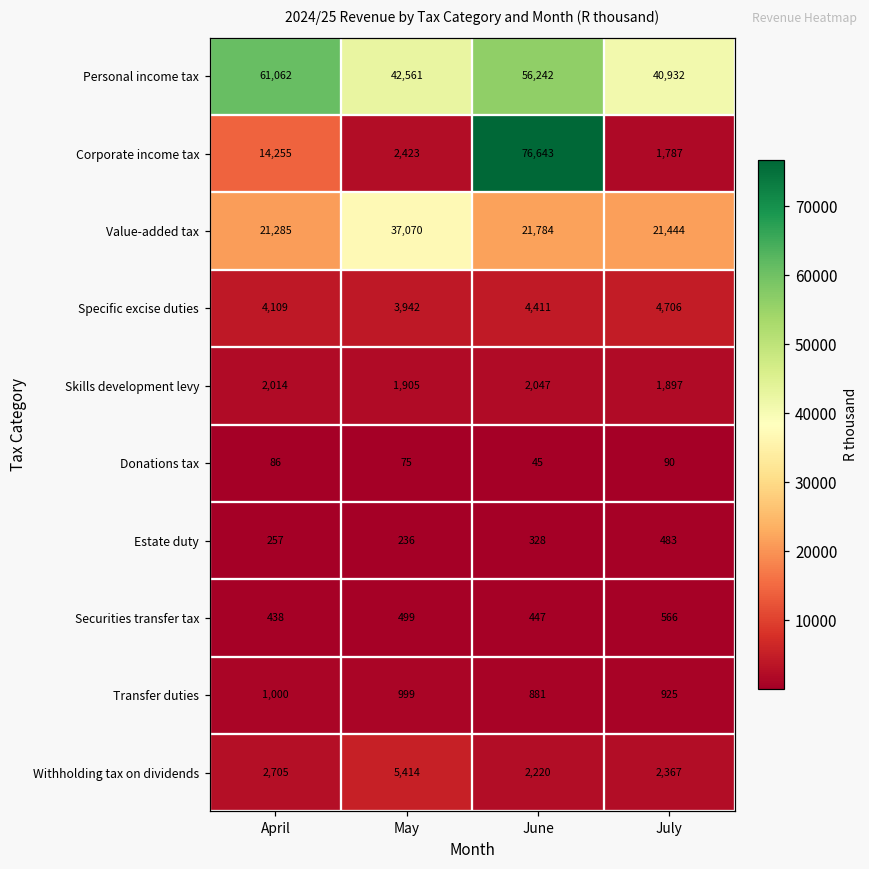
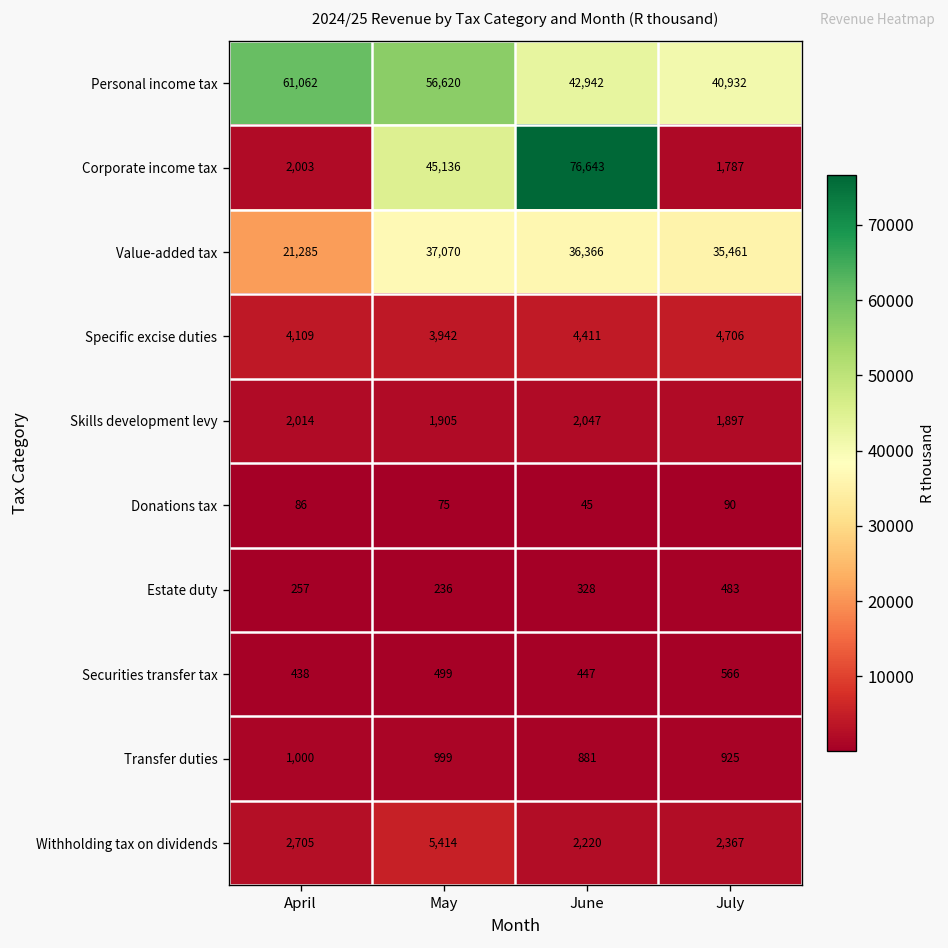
Personal income tax, May: 42,561 -> 56,620
Personal income tax, June: 56,242 -> 42,942
Corporate income tax, April: 14,255 -> 2,003
Corporate income tax, May: 2,423 -> 45,136
Value-added tax, June: 21,784 -> 36,366
Value-added tax, July: 21,444 -> 35,461
